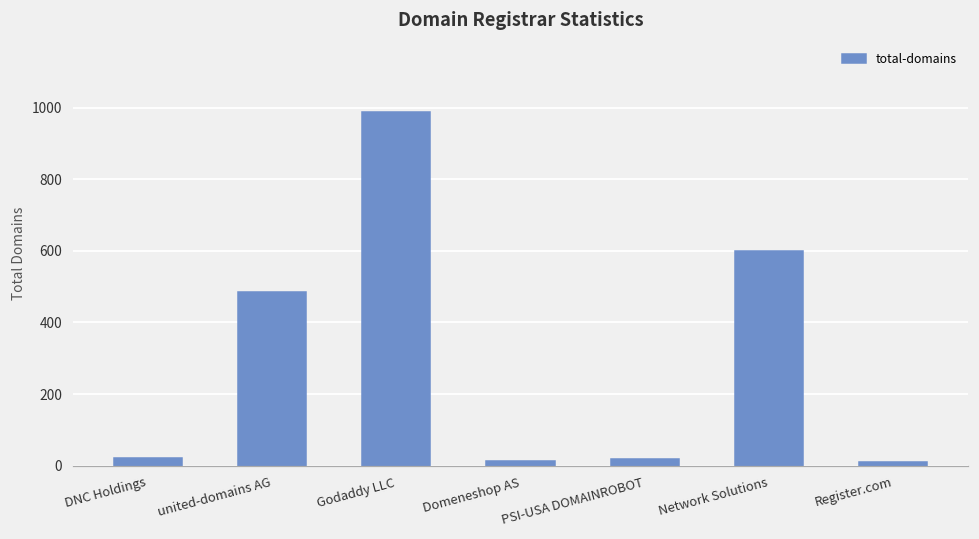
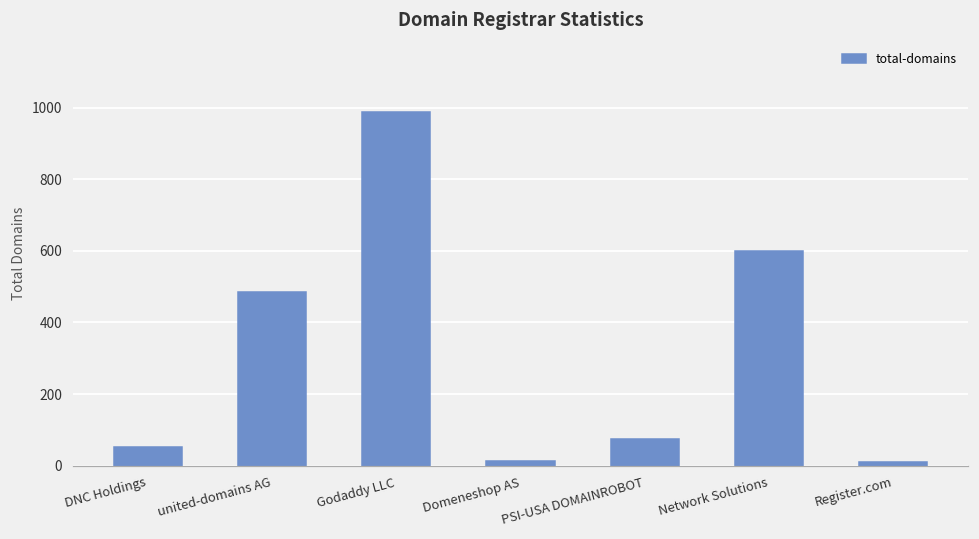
DNC Holdings: 20 -> 50
PSI-USA DOMAINROBOT: 20 -> 80
